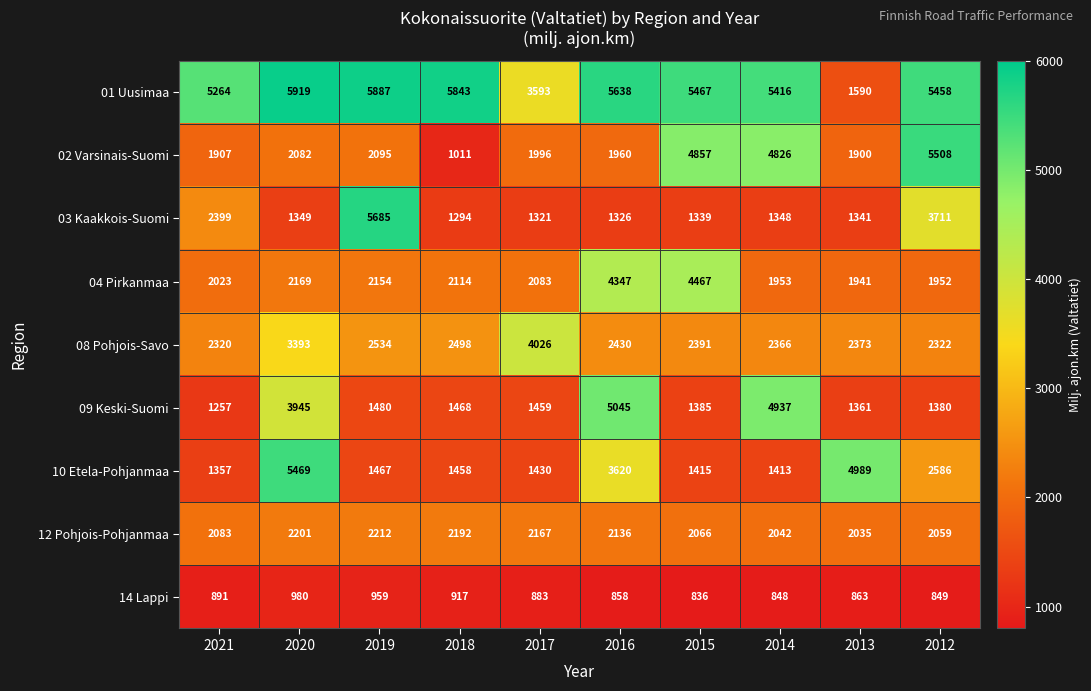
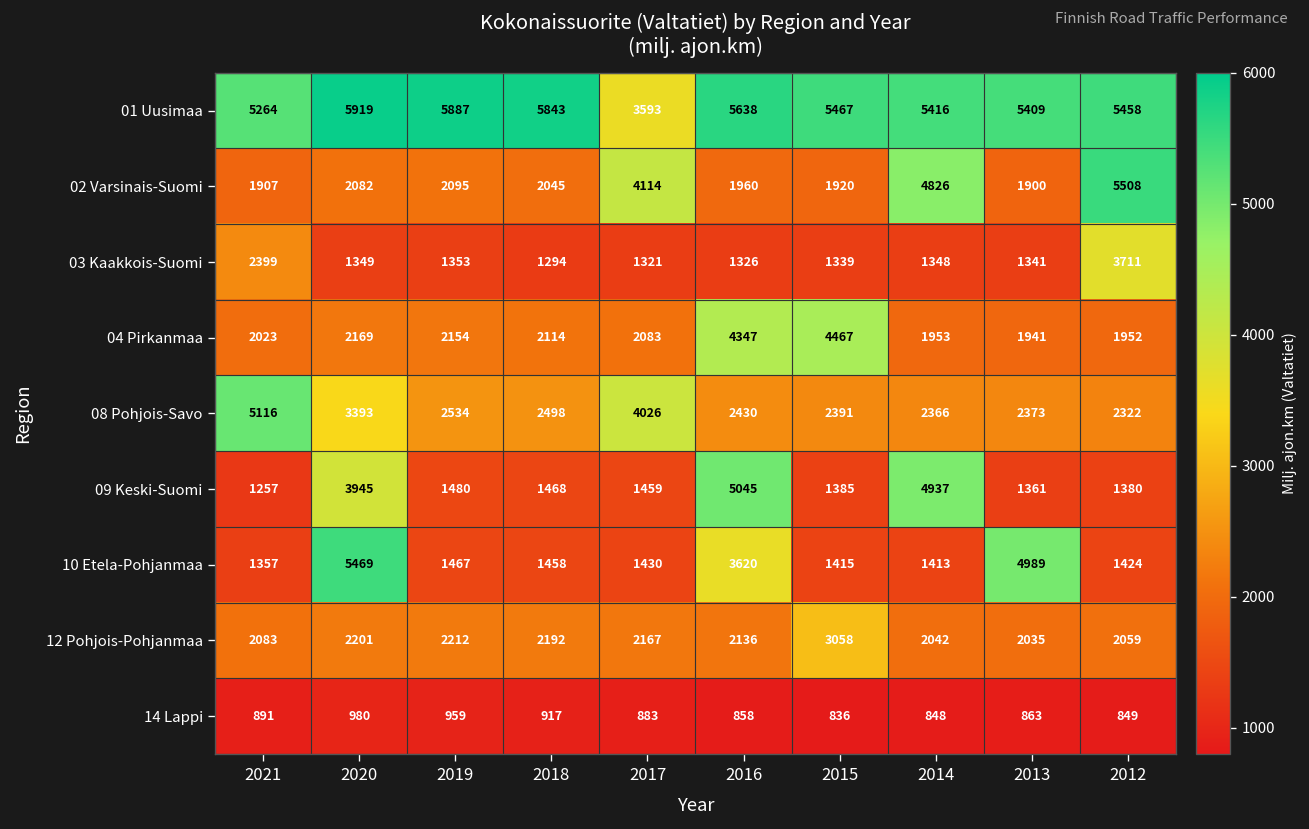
01 Uusimaa, 2013: 1590 -> 5409
02 Varsinais-Suomi, 2018: 1011 -> 2045
02 Varsinais-Suomi, 2017: 1996 -> 4114
02 Varsinais-Suomi, 2015: 4857 -> 1920
03 Kaakkois-Suomi, 2019: 5685 -> 1353
08 Pohjois-Savo, 2021: 2320 -> 5116
10 Etela-Pohjanmaa, 2012: 2586 -> 1424
12 Pohjois-Pohjanmaa, 2015: 2066 -> 3058
